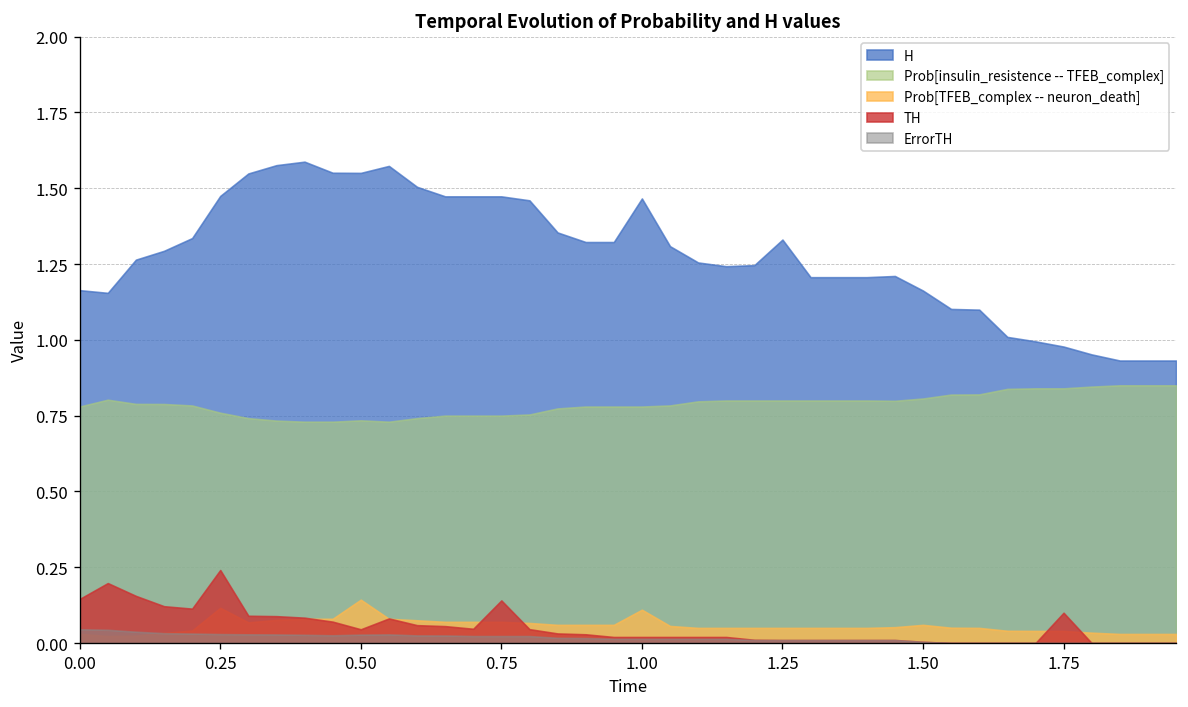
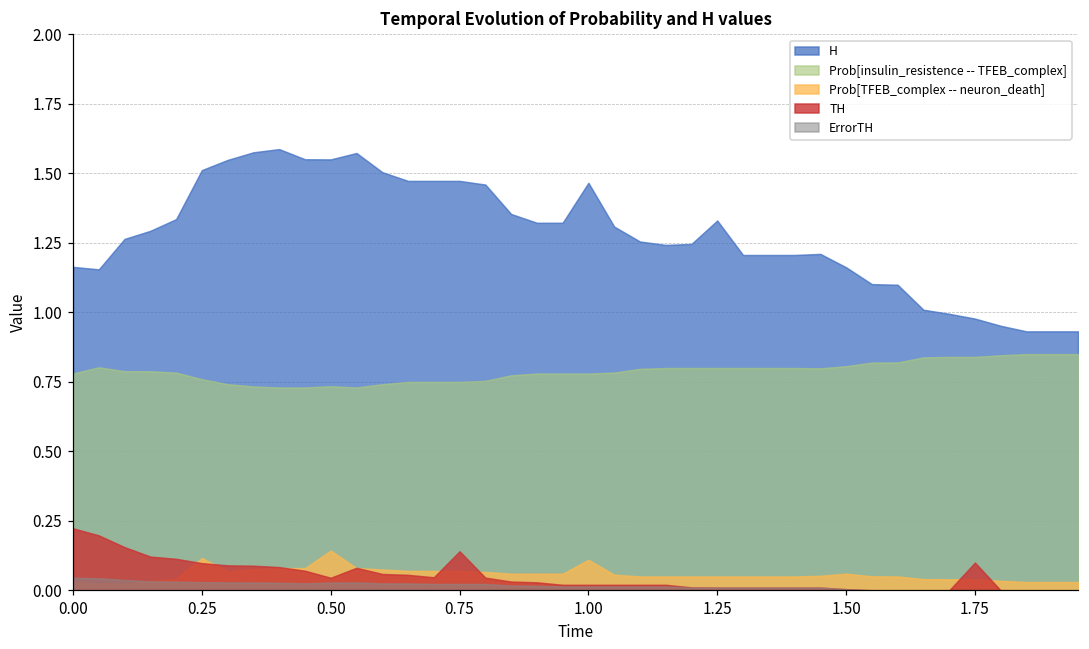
TH, 0.00: 0.15 -> 0.22
H, 0.25: 1.47 -> 1.51
TH, 0.25: 0.24 -> 0.10
